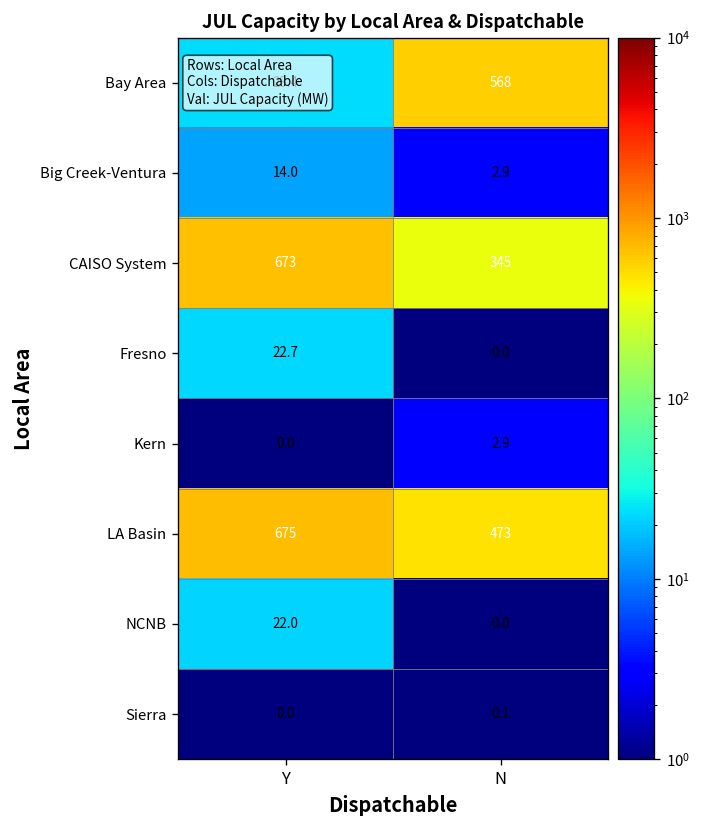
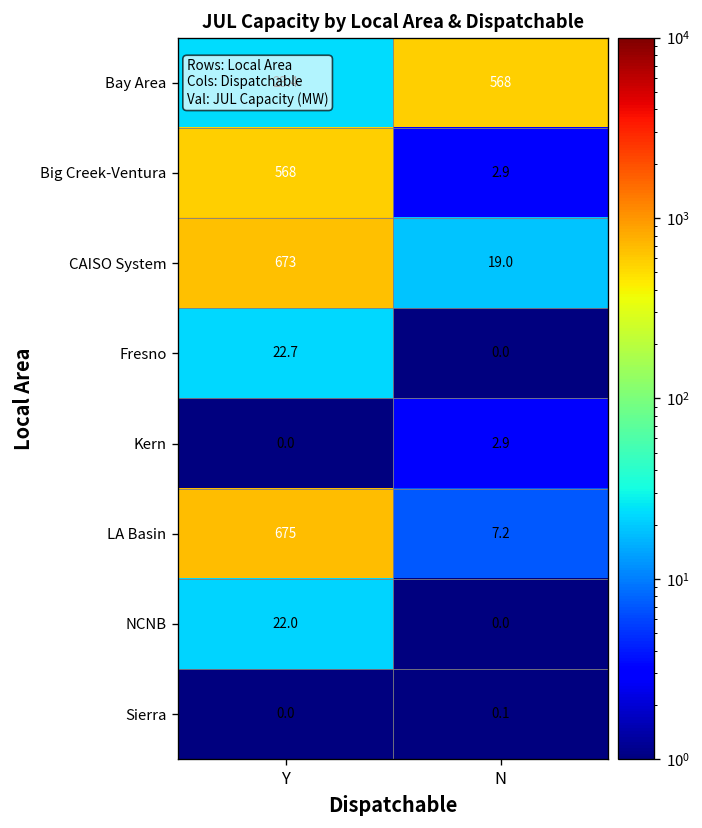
Big Creek-Ventura, Y: 14.0 -> 568
CAISO System, N: 345 -> 19.0
LA Basin, N: 473 -> 7.2
